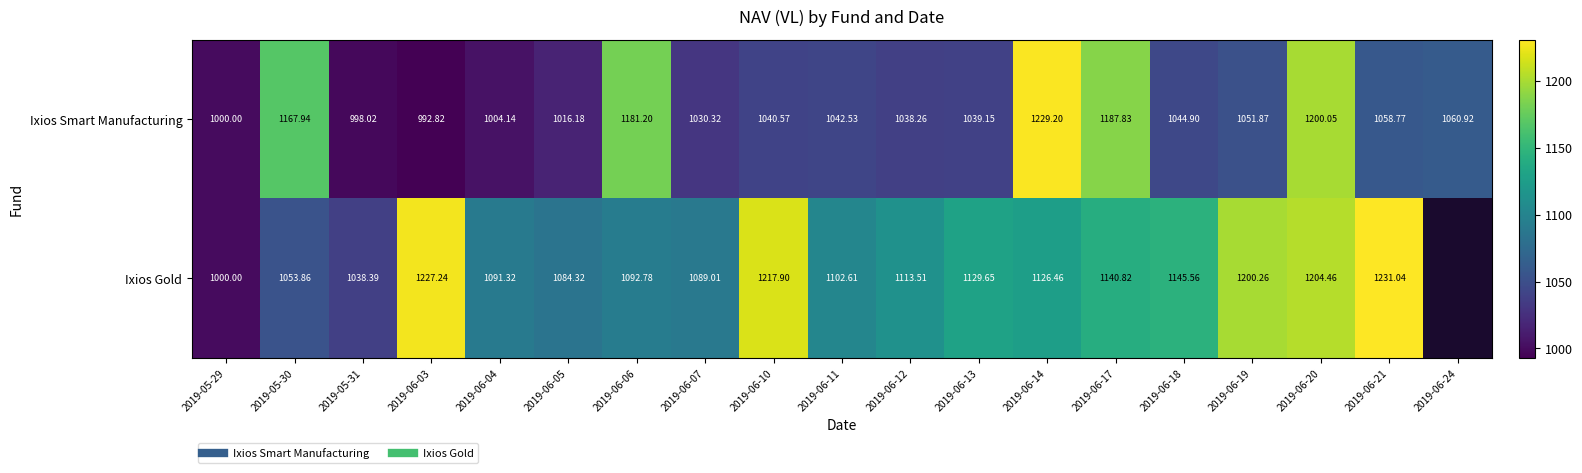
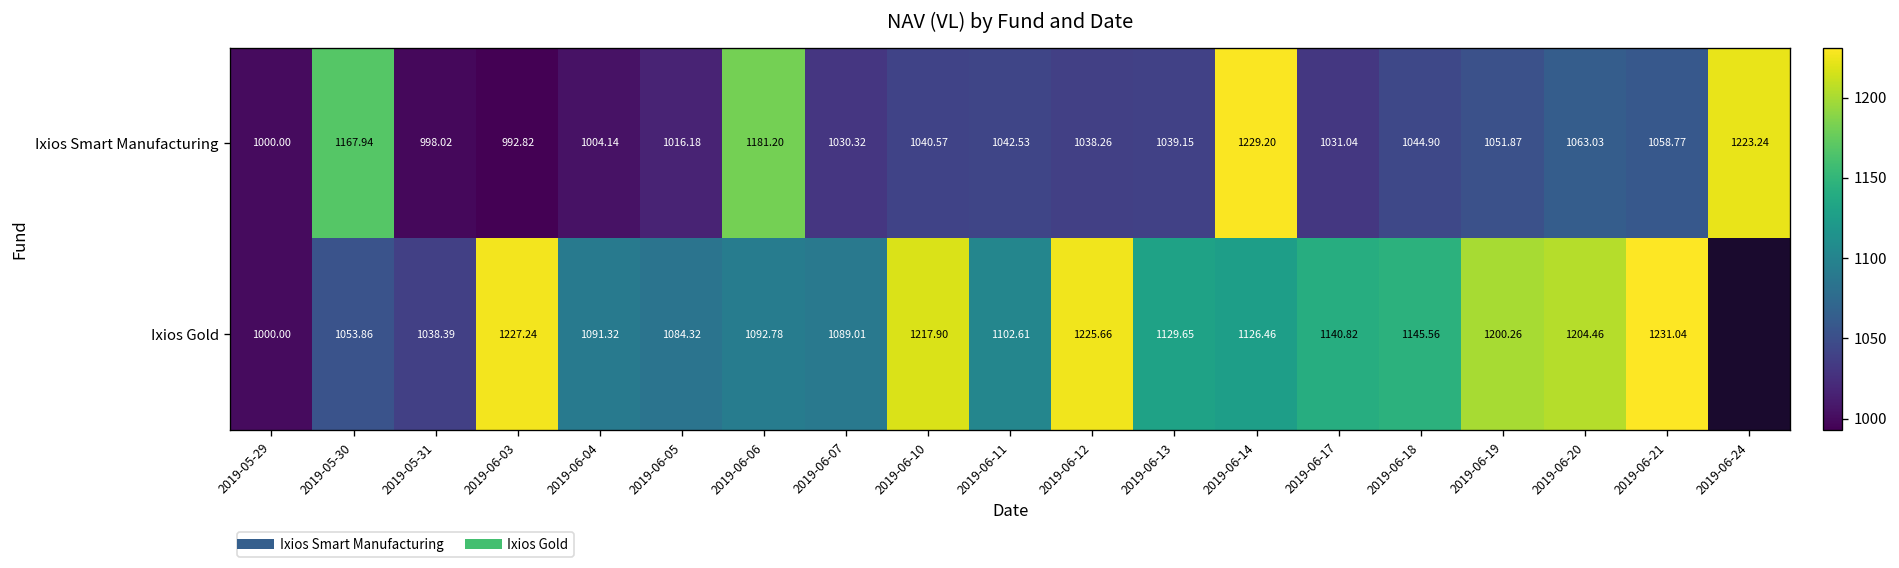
Ixios Smart Manufacturing, 2019-06-17: 1187.83 -> 1031.04
Ixios Smart Manufacturing, 2019-06-20: 1200.05 -> 1063.03
Ixios Smart Manufacturing, 2019-06-24: 1060.92 -> 1223.24
Ixios Gold, 2019-06-12: 1113.51 -> 1225.66
